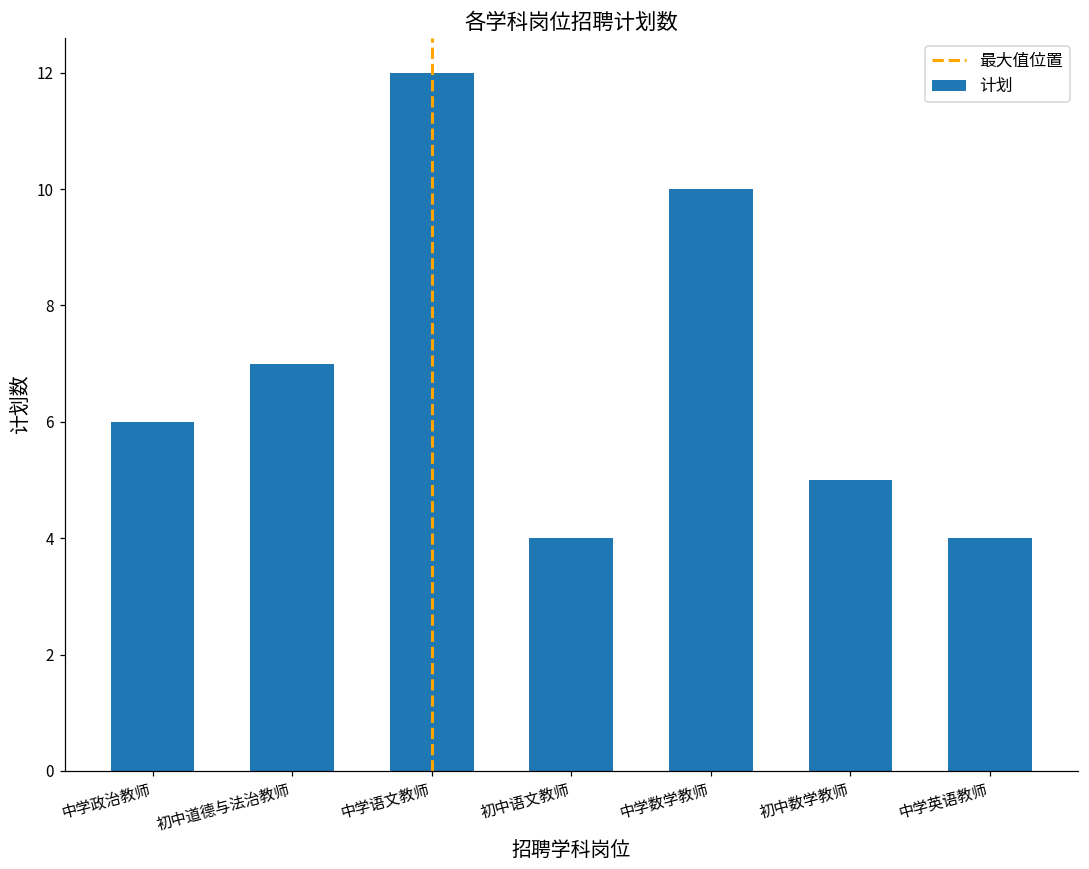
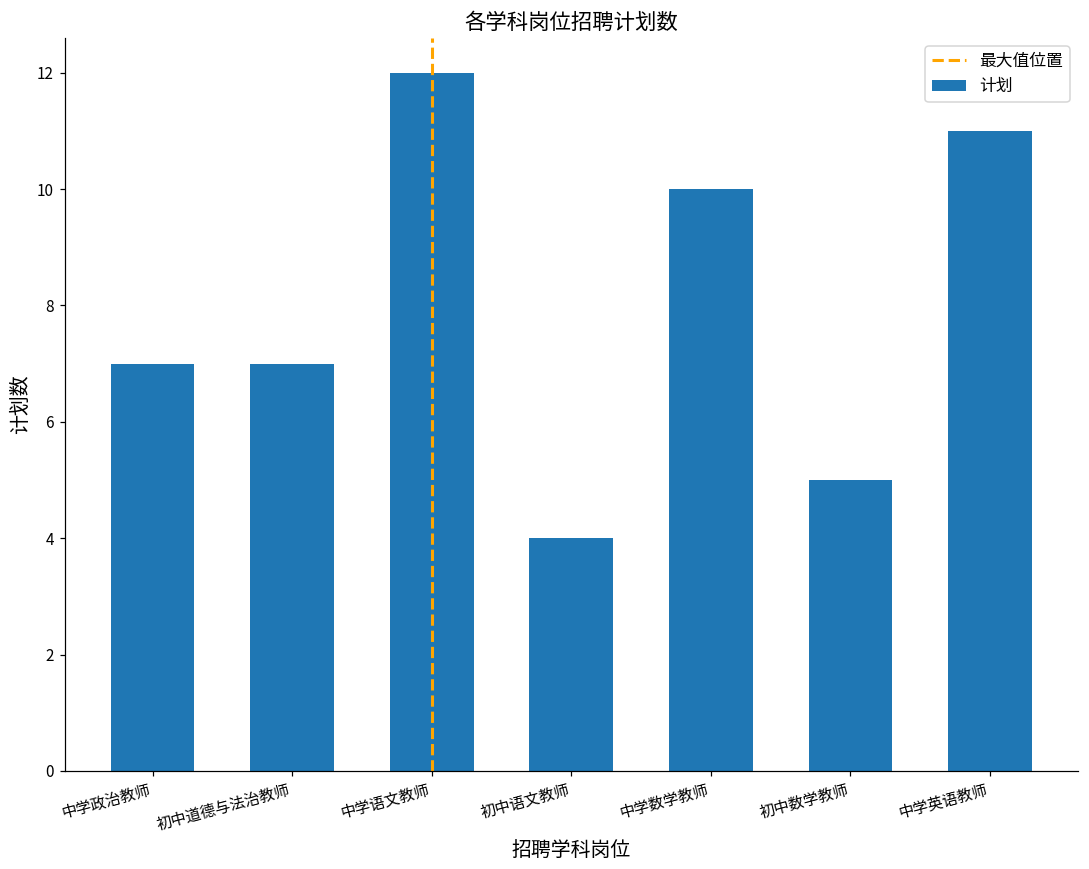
中学政治教师: 6 -> 7
中学英语教师: 4 -> 11
